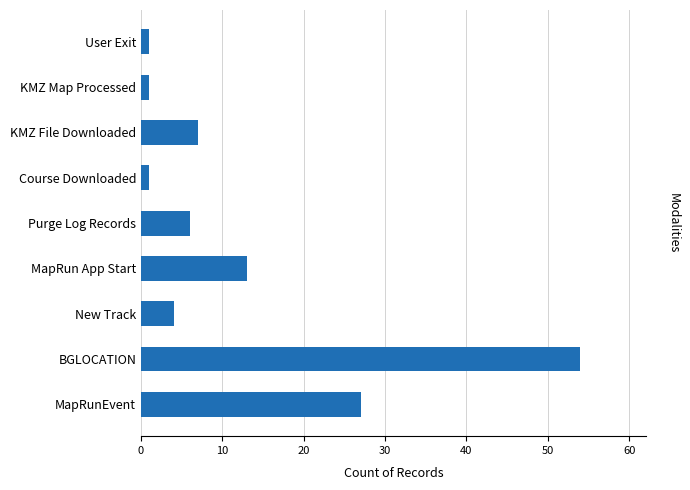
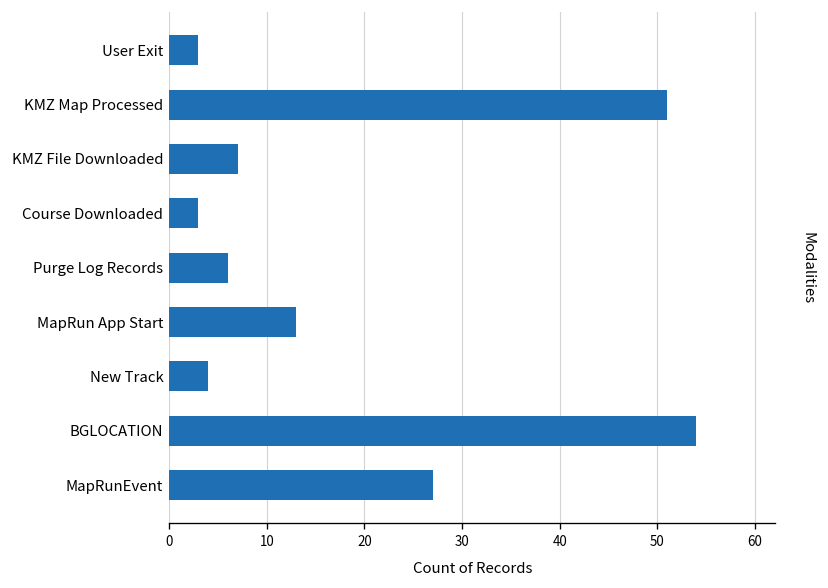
User Exit: 1 -> 3
KMZ Map Processed: 1 -> 51
Course Downloaded: 1 -> 3
